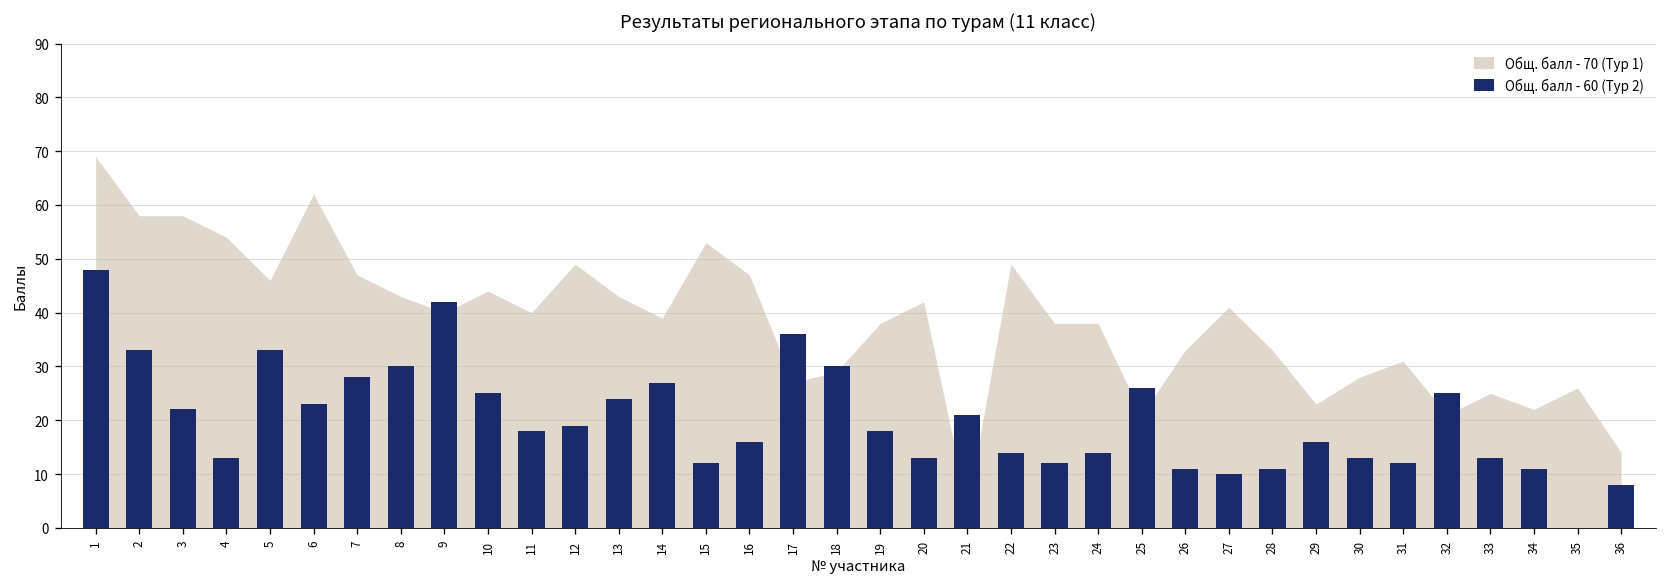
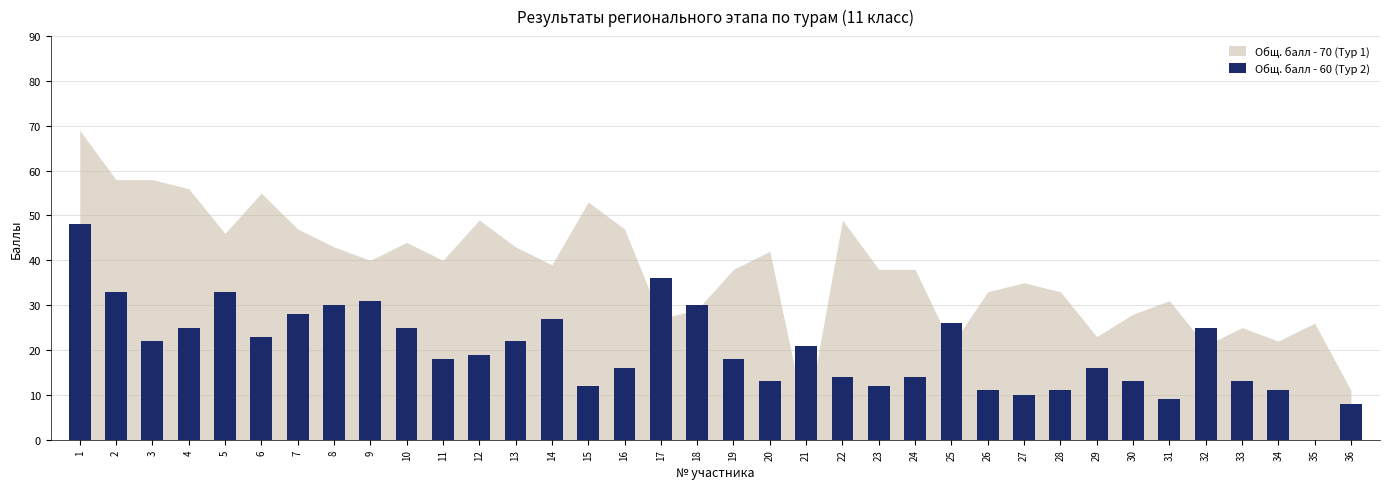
Общ. балл - 60 (Тур 2), 4: 13 -> 25
Общ. балл - 70 (Тур 1), 4: 54 -> 56
Общ. балл - 70 (Тур 1), 6: 62 -> 55
Общ. балл - 60 (Тур 2), 9: 42 -> 31
Общ. балл - 60 (Тур 2), 13: 24 -> 22
Общ. балл - 70 (Тур 1), 27: 41 -> 35
Общ. балл - 60 (Тур 2), 31: 12 -> 9
Общ. балл - 70 (Тур 1), 36: 14 -> 11
